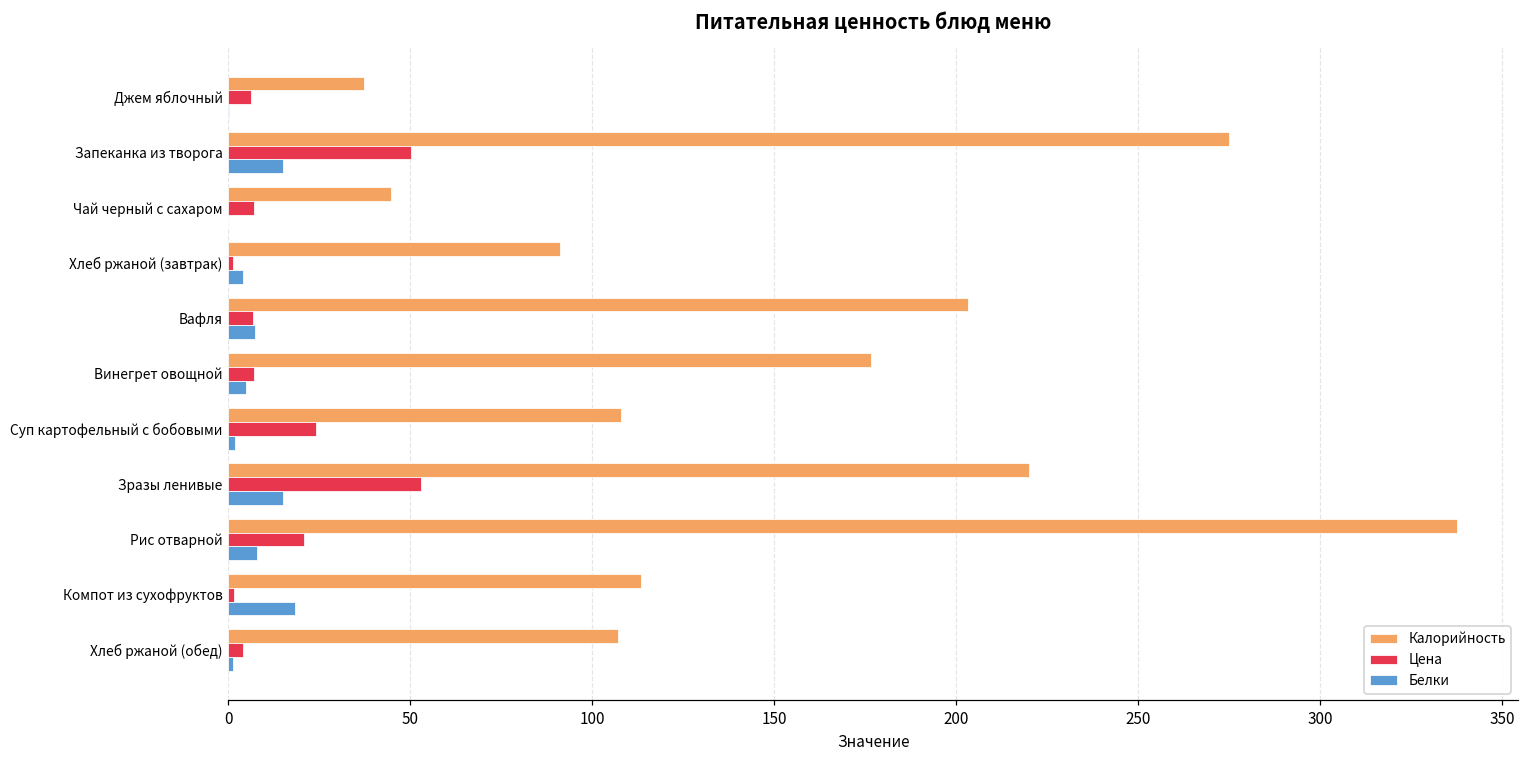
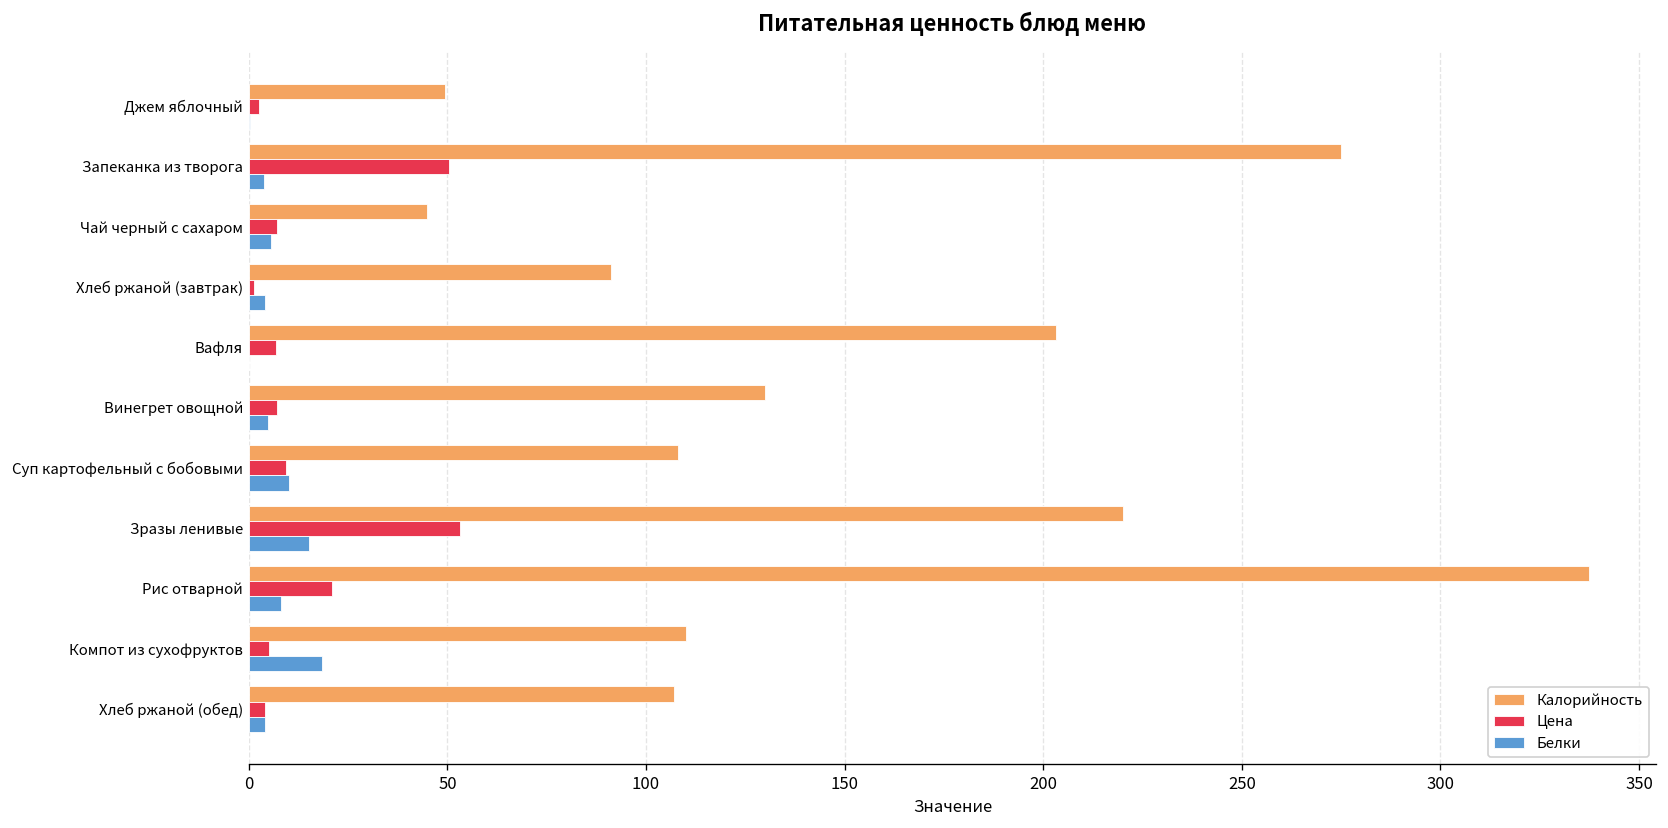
Калорийность, Джем яблочный: 37 -> 49
Цена, Джем яблочный: 6 -> 3
Белки, Запеканка из творога: 15 -> 4
Белки, Чай черный с сахаром: 0 -> 6
Белки, Вафля: 7 -> 0
Калорийность, Винегрет овощной: 177 -> 130
Цена, Суп картофельный с бобовыми: 24 -> 9
Белки, Суп картофельный с бобовыми: 2 -> 10
Калорийность, Компот из сухофруктов: 114 -> 110
Цена, Компот из сухофруктов: 2 -> 5
Белки, Хлеб ржаной (обед): 1 -> 4
